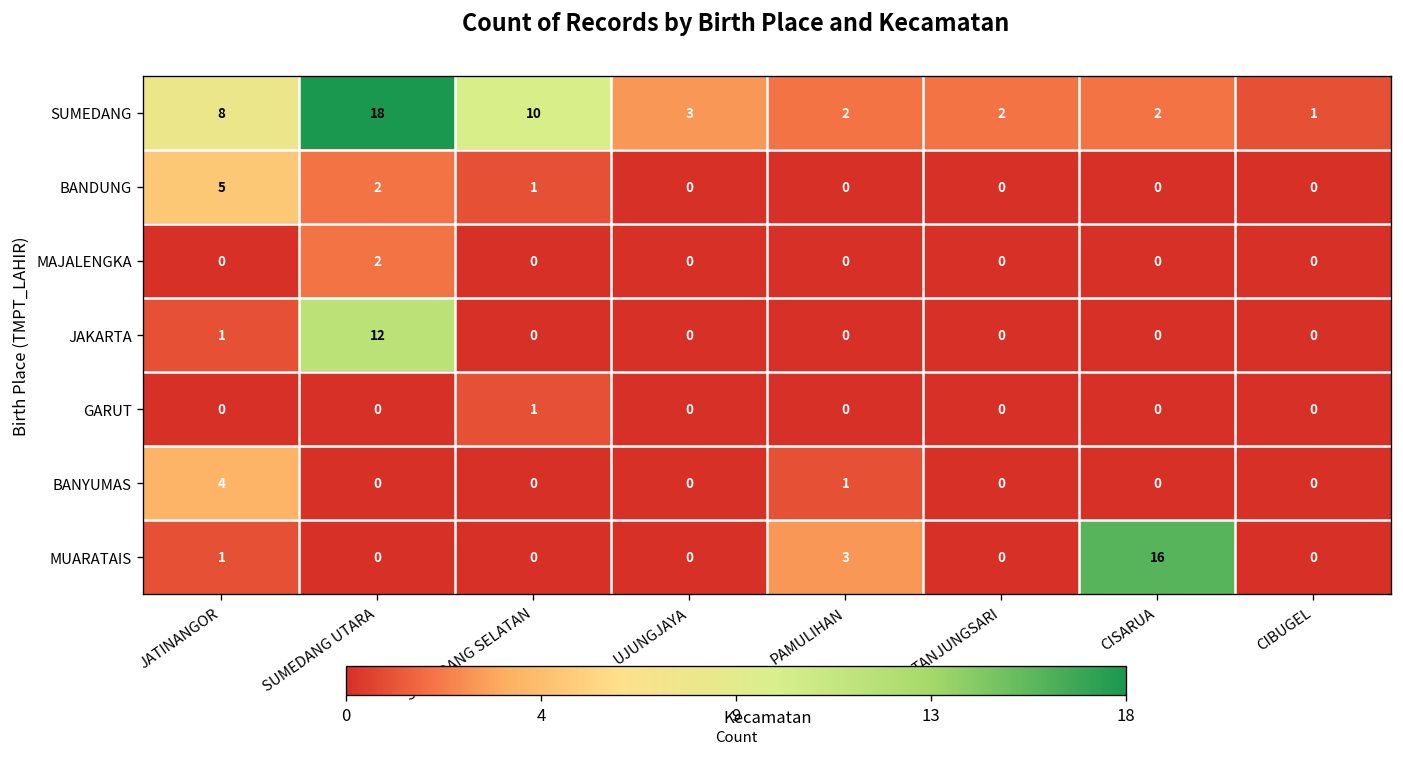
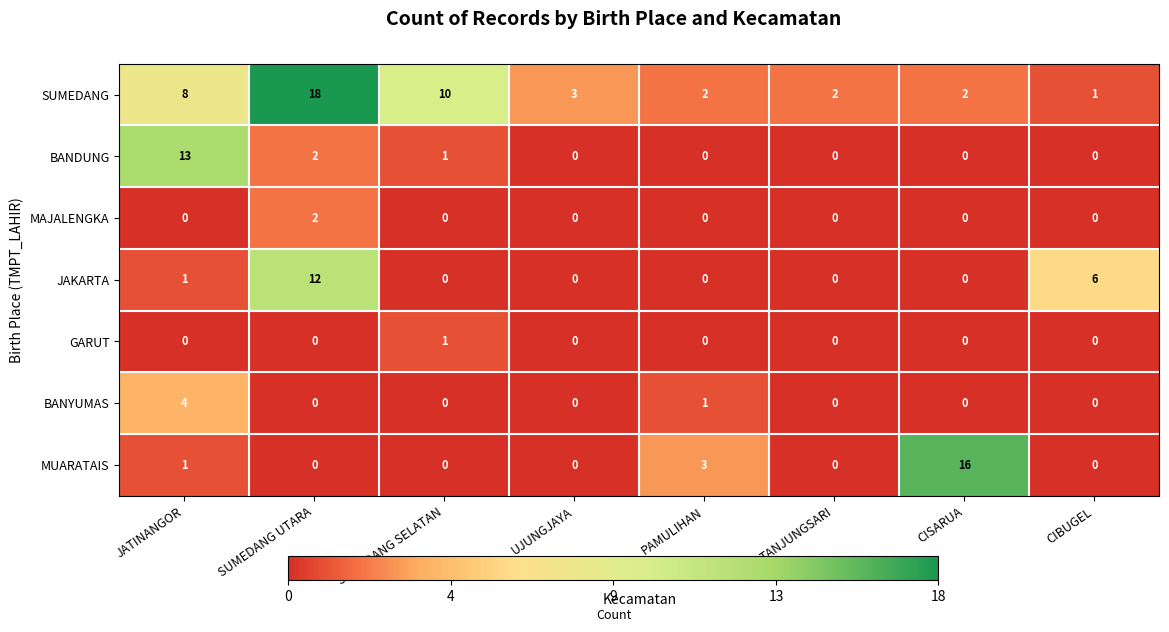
BANDUNG, JATINANGOR: 5 -> 13
JAKARTA, CIBUGEL: 0 -> 6
